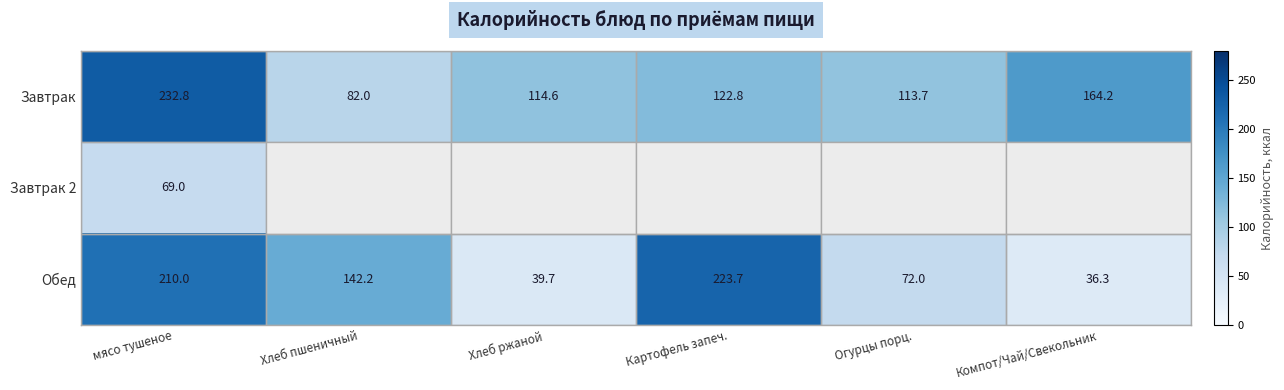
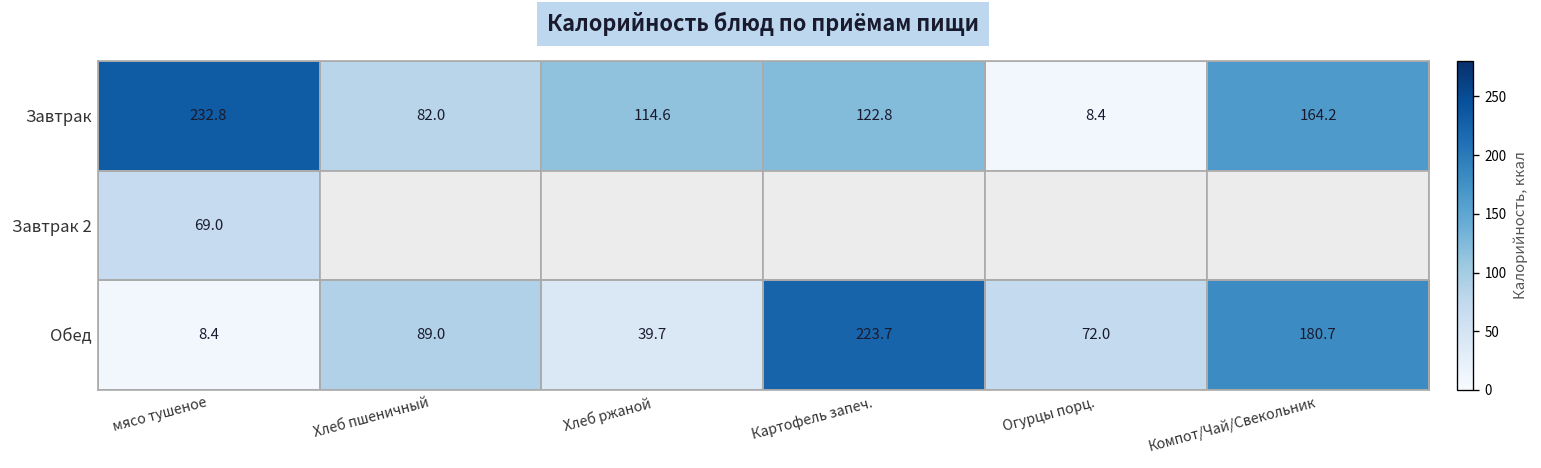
Завтрак, Огурцы порц.: 113.7 -> 8.4
Обед, мясо тушеное: 210.0 -> 8.4
Обед, Хлеб пшеничный: 142.2 -> 89.0
Обед, Компот/Чай/Свекольник: 36.3 -> 180.7
